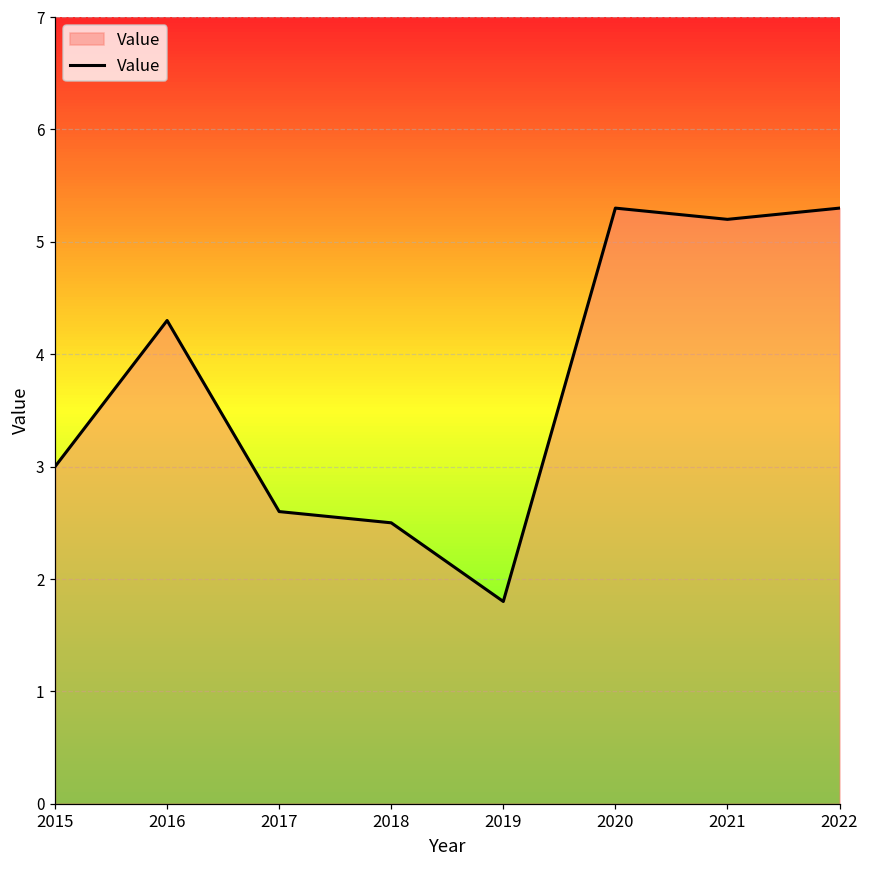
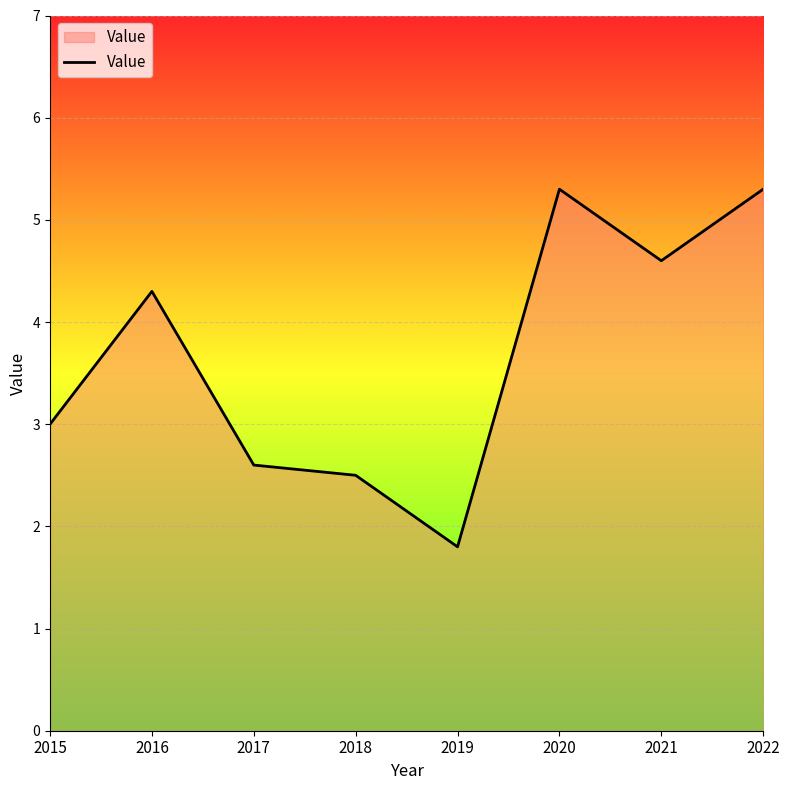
2021: 5.2 -> 4.6
